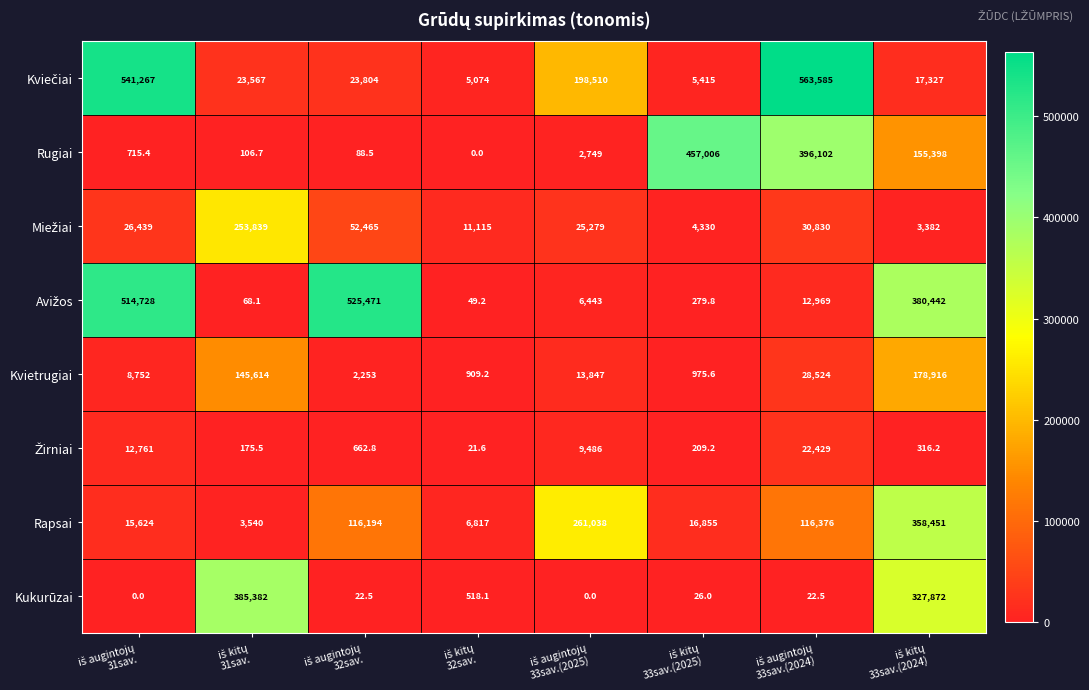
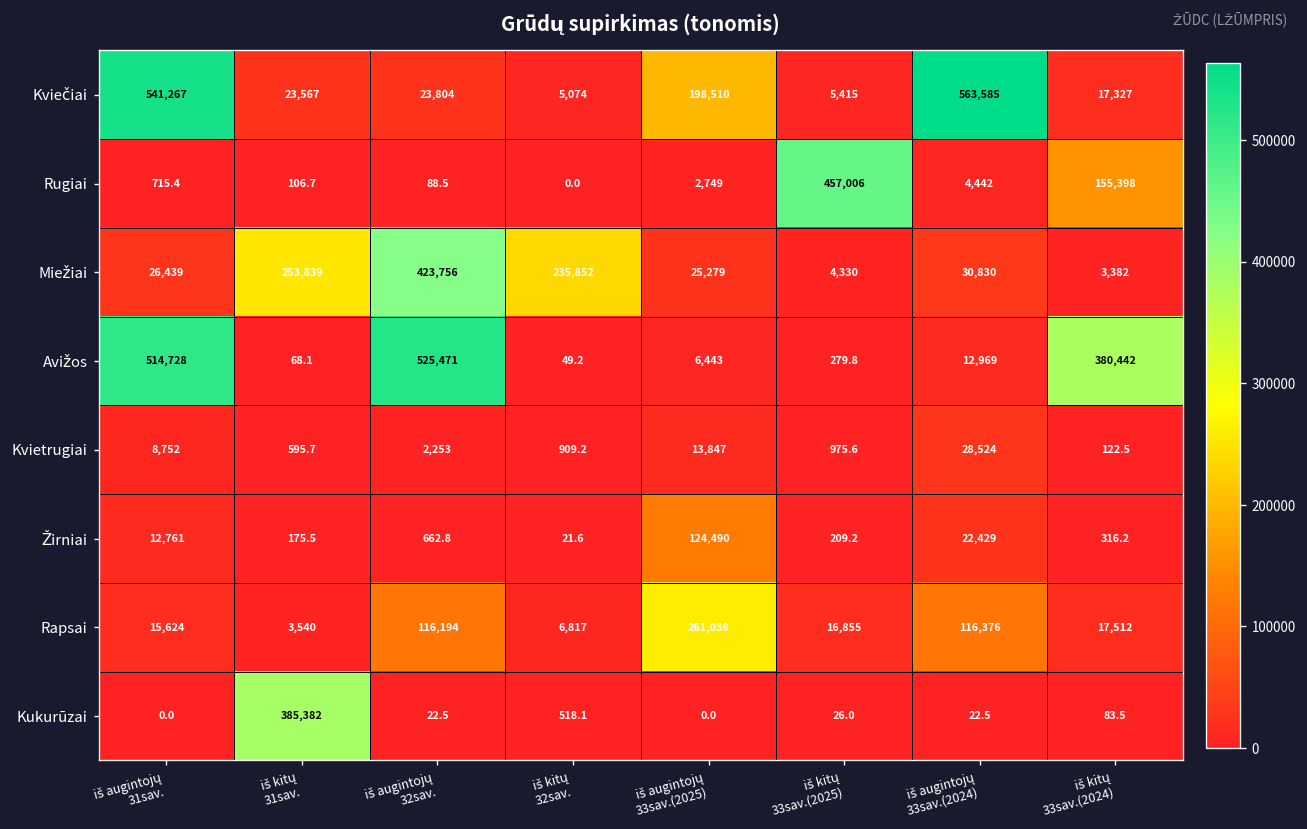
Rugiai, iš augintojų 33sav.(2024): 396,102 -> 4,442
Miežiai, iš augintojų 32sav.: 52,465 -> 423,756
Miežiai, iš kitų 32sav.: 11,115 -> 235,852
Kvietrugiai, iš kitų 31sav.: 145,614 -> 595.7
Kvietrugiai, iš kitų 33sav.(2024): 178,916 -> 122.5
Žirniai, iš augintojų 33sav.(2025): 9,486 -> 124,490
Rapsai, iš kitų 33sav.(2024): 358,451 -> 17,512
Kukurūzai, iš kitų 33sav.(2024): 327,872 -> 83.5
